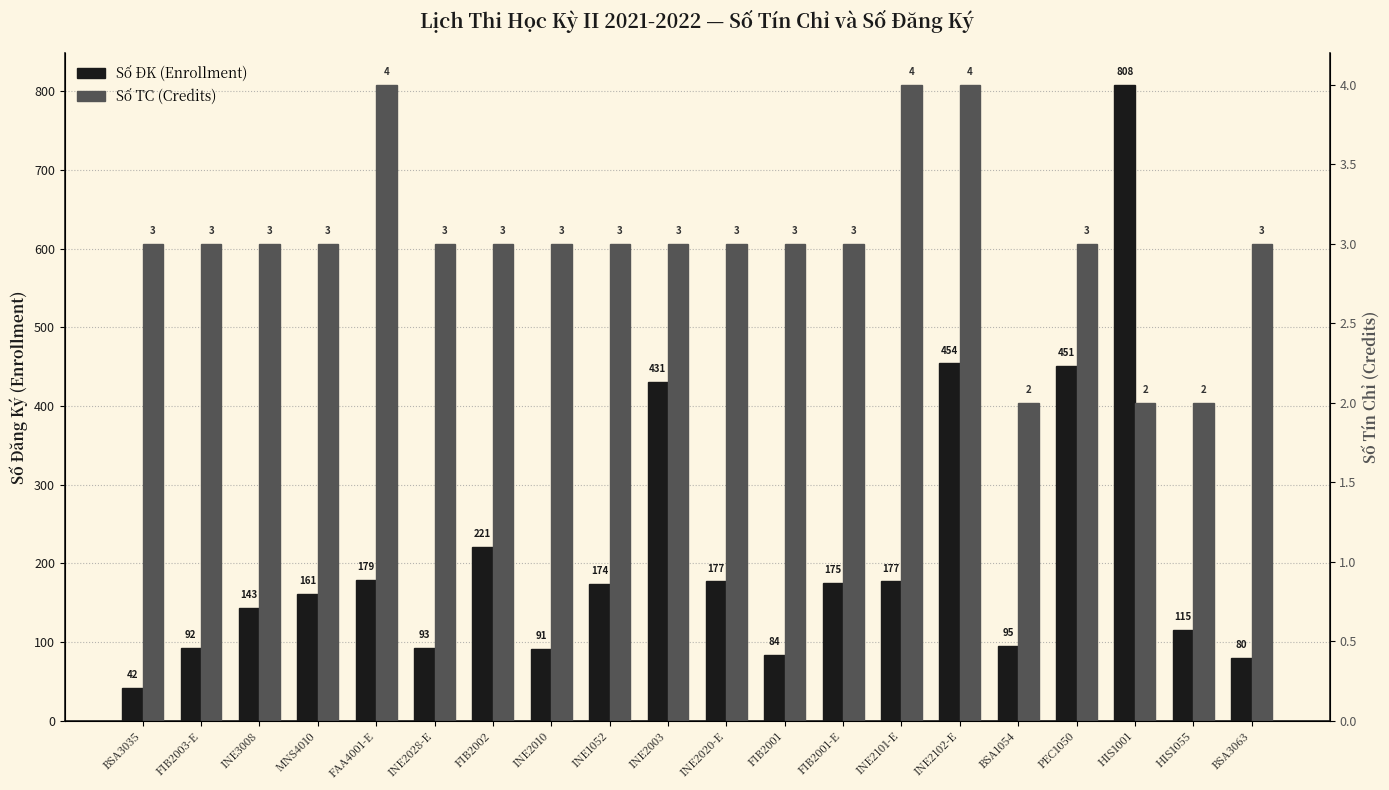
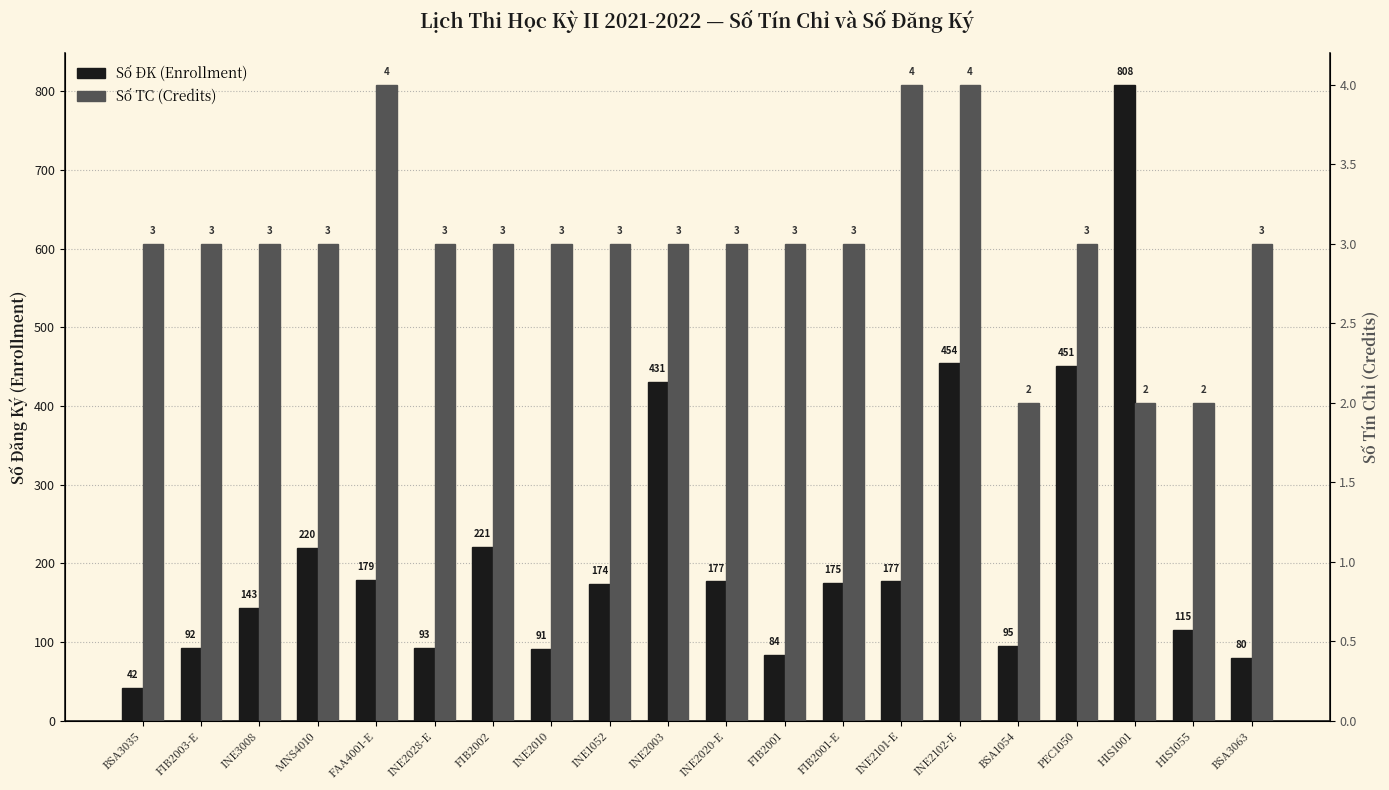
Số ĐK (Enrollment), MNS4010: 161 -> 220
